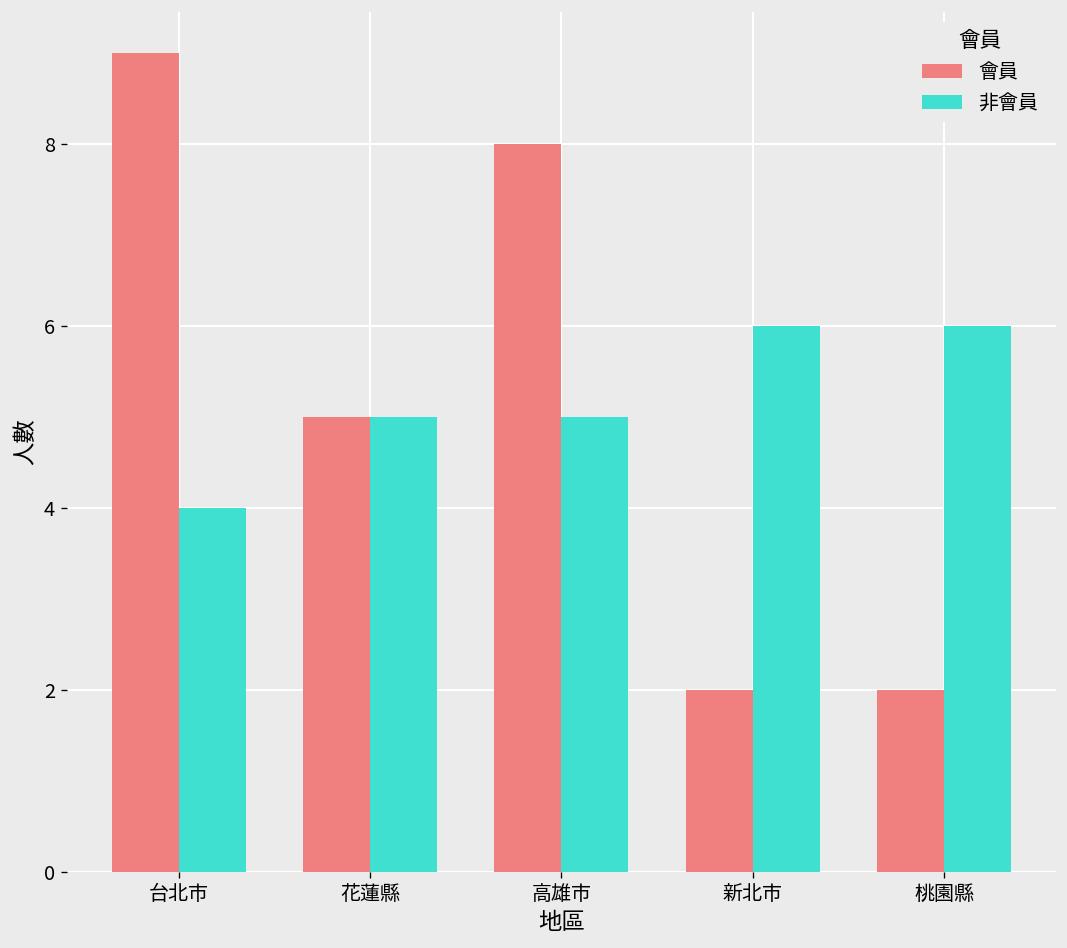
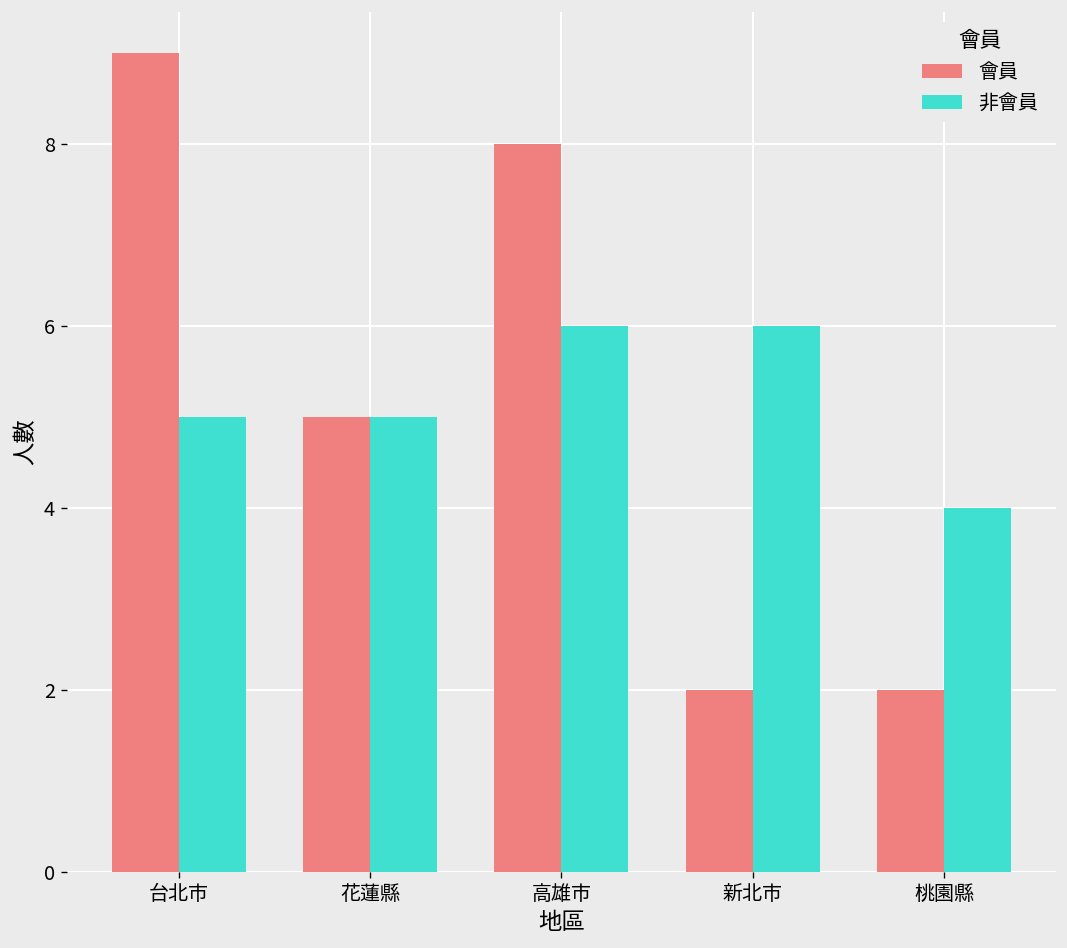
非會員, 台北市: 4 -> 5
非會員, 高雄市: 5 -> 6
非會員, 桃園縣: 6 -> 4
